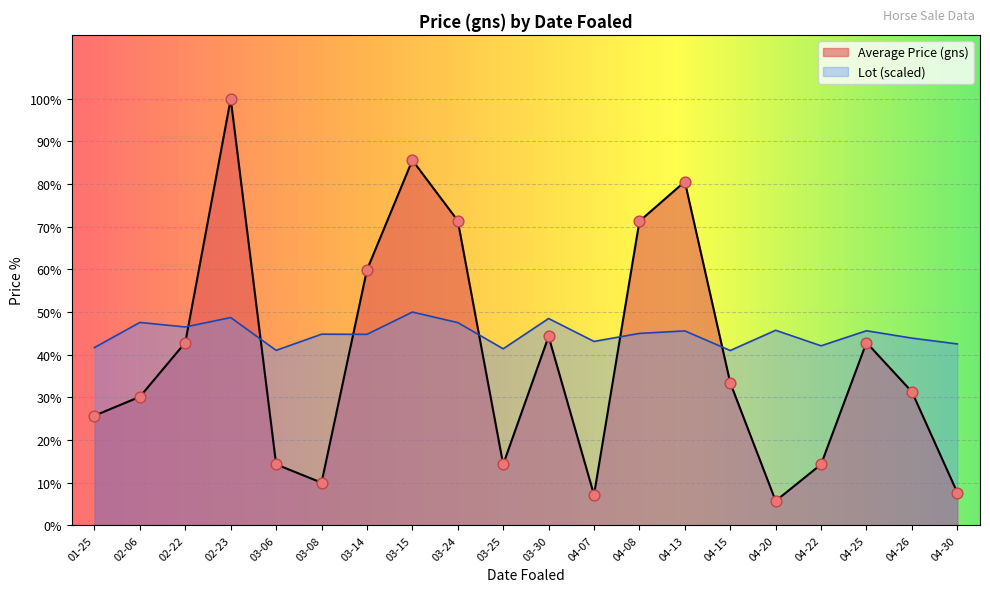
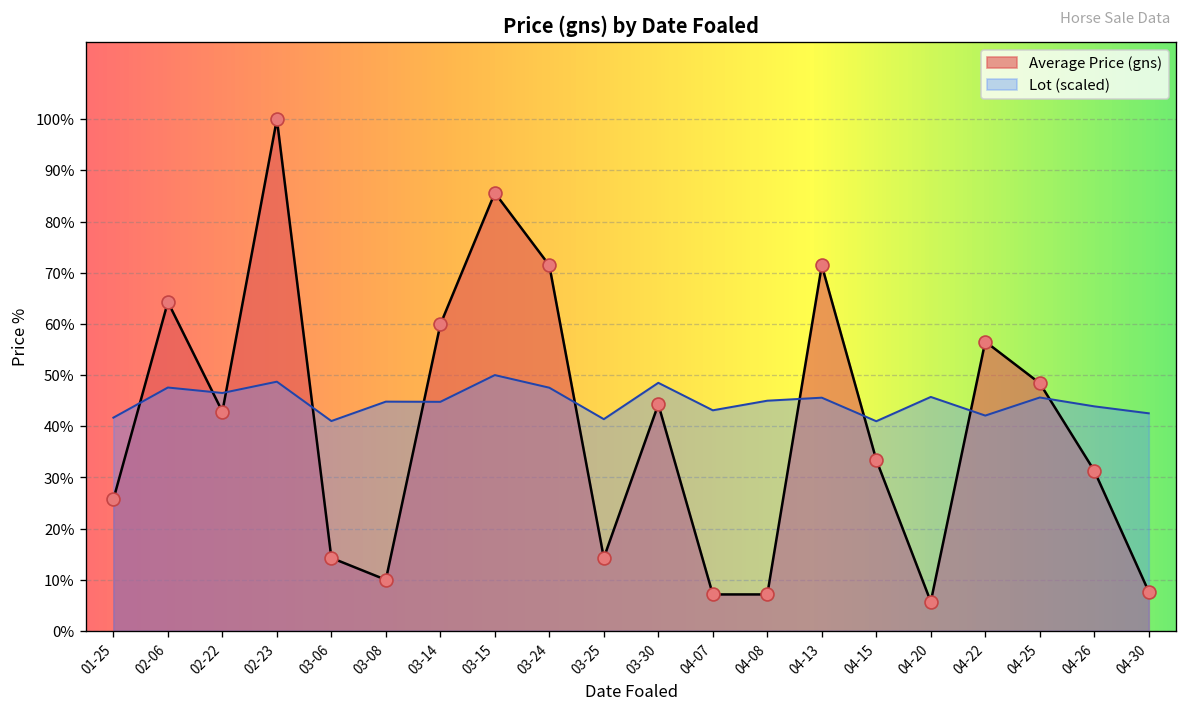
Average Price (gns), 02-06: 30% -> 64%
Average Price (gns), 04-08: 71% -> 7%
Average Price (gns), 04-13: 81% -> 71%
Average Price (gns), 04-22: 14% -> 57%
Average Price (gns), 04-25: 43% -> 48%
